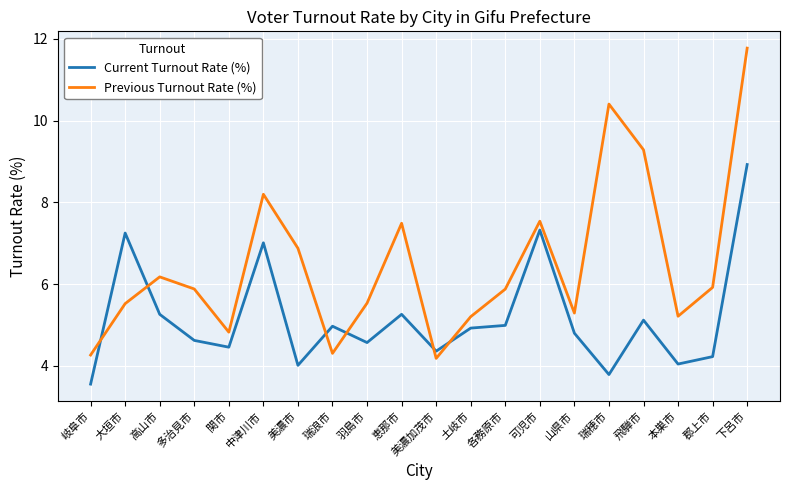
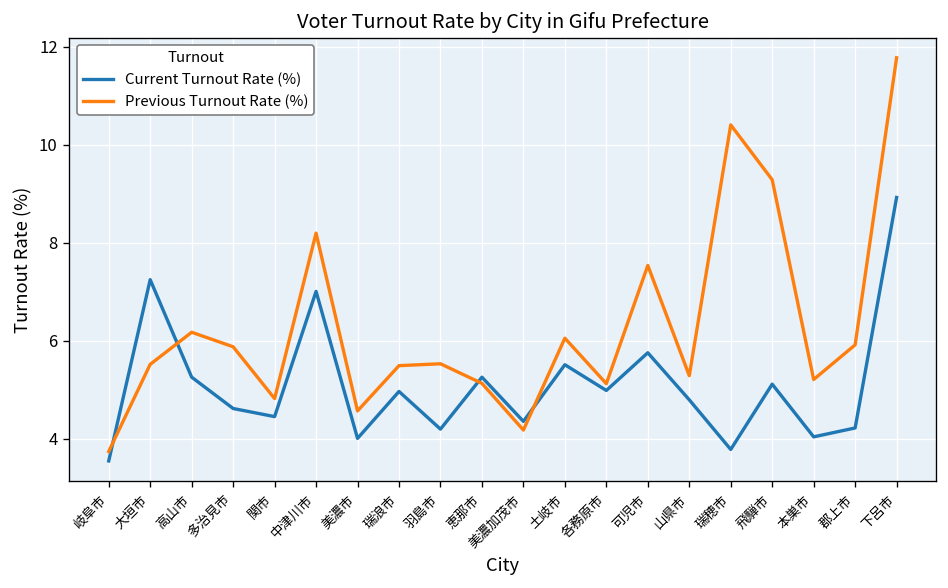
Previous Turnout Rate (%), 岐阜市: 4.3 -> 3.7
Previous Turnout Rate (%), 美濃市: 6.9 -> 4.6
Previous Turnout Rate (%), 瑞浪市: 4.3 -> 5.5
Current Turnout Rate (%), 羽島市: 4.6 -> 4.2
Previous Turnout Rate (%), 恵那市: 7.5 -> 5.1
Current Turnout Rate (%), 土岐市: 4.9 -> 5.5
Previous Turnout Rate (%), 土岐市: 5.2 -> 6.1
Previous Turnout Rate (%), 各務原市: 5.9 -> 5.1
Current Turnout Rate (%), 可児市: 7.3 -> 5.8
